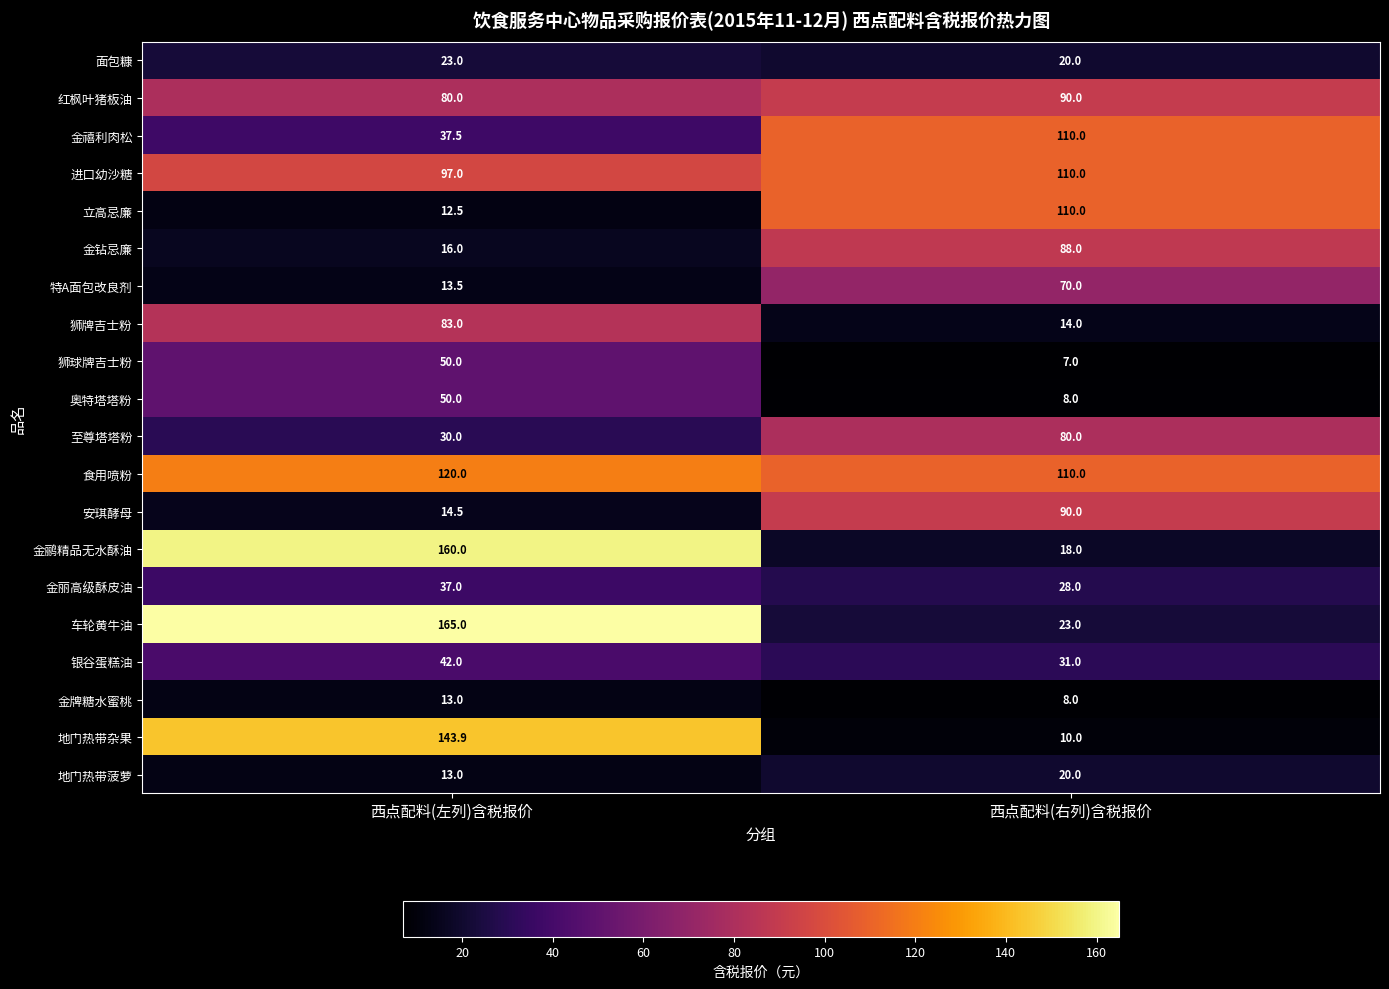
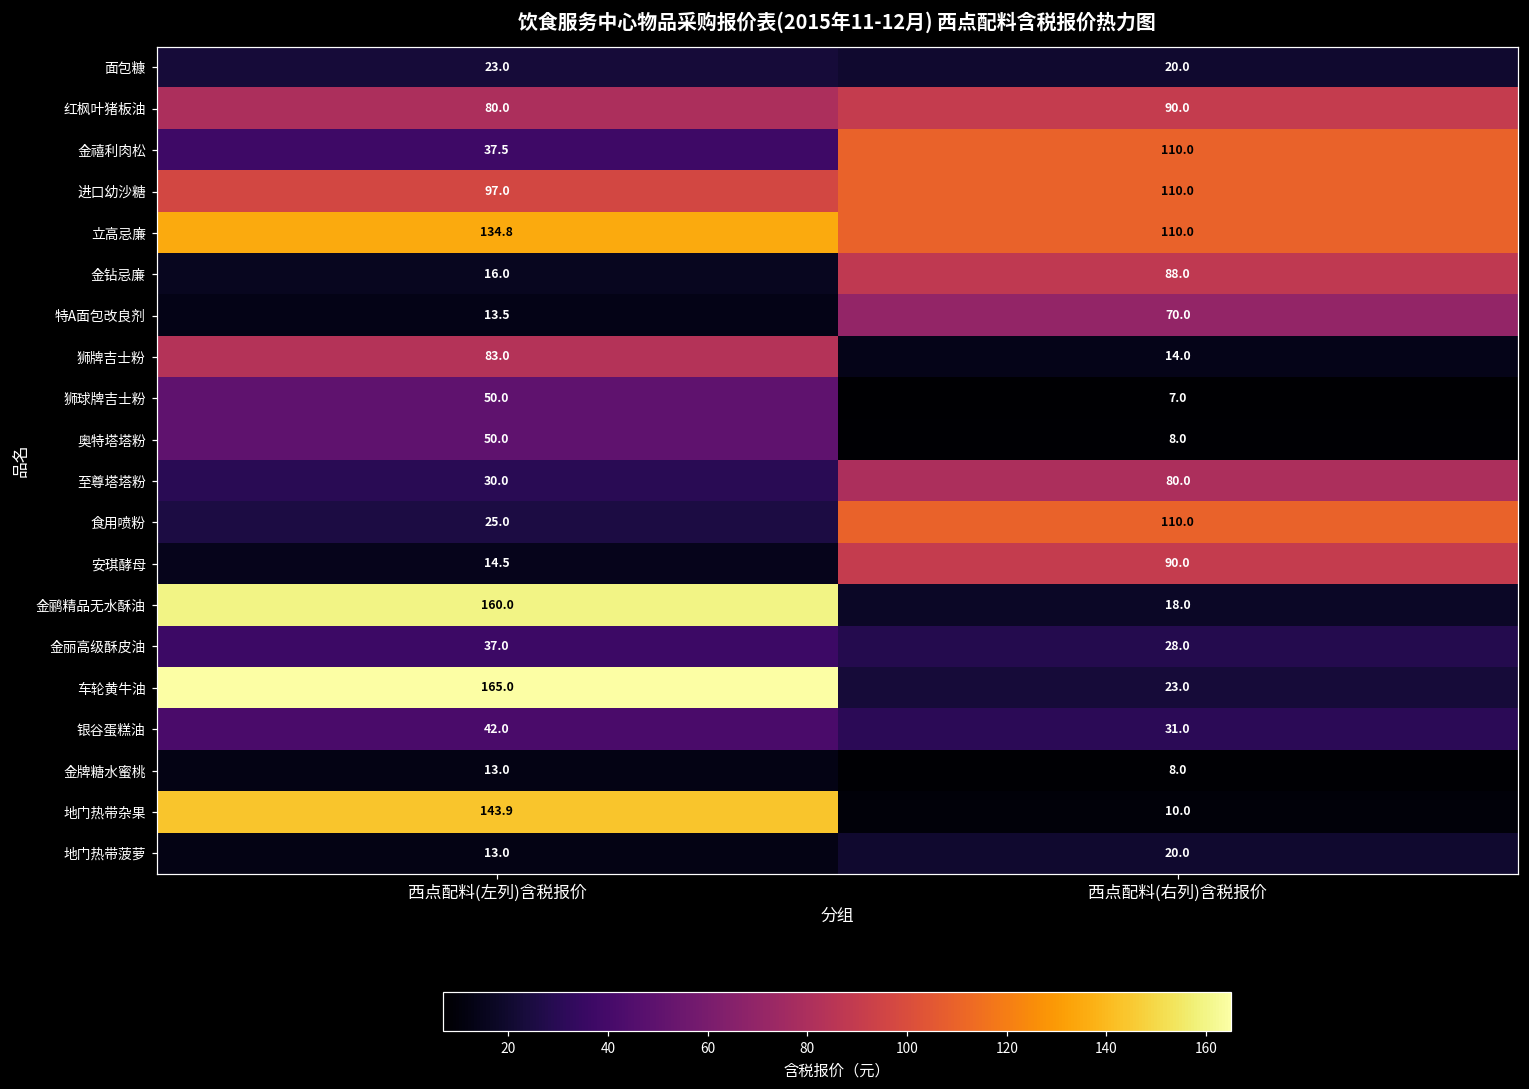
立高忌廉, 西点配料(左列)含税报价: 12.5 -> 134.8
食用喷粉, 西点配料(左列)含税报价: 120.0 -> 25.0
